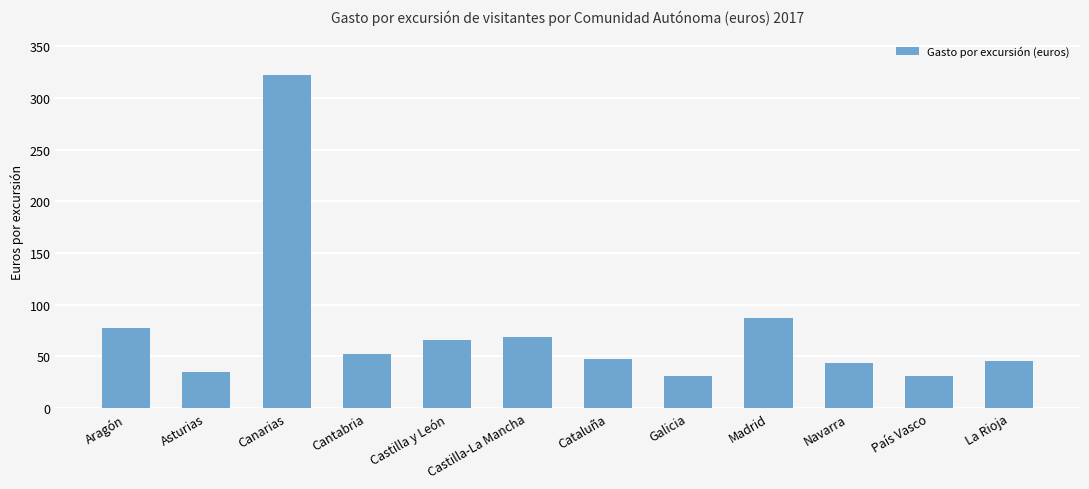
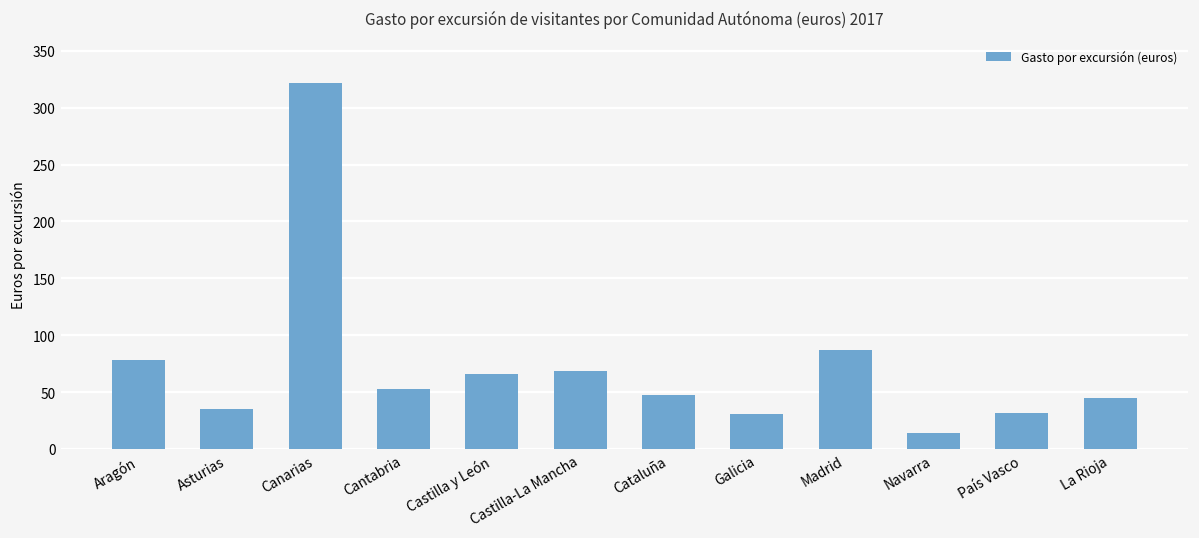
Navarra: 44 -> 14
